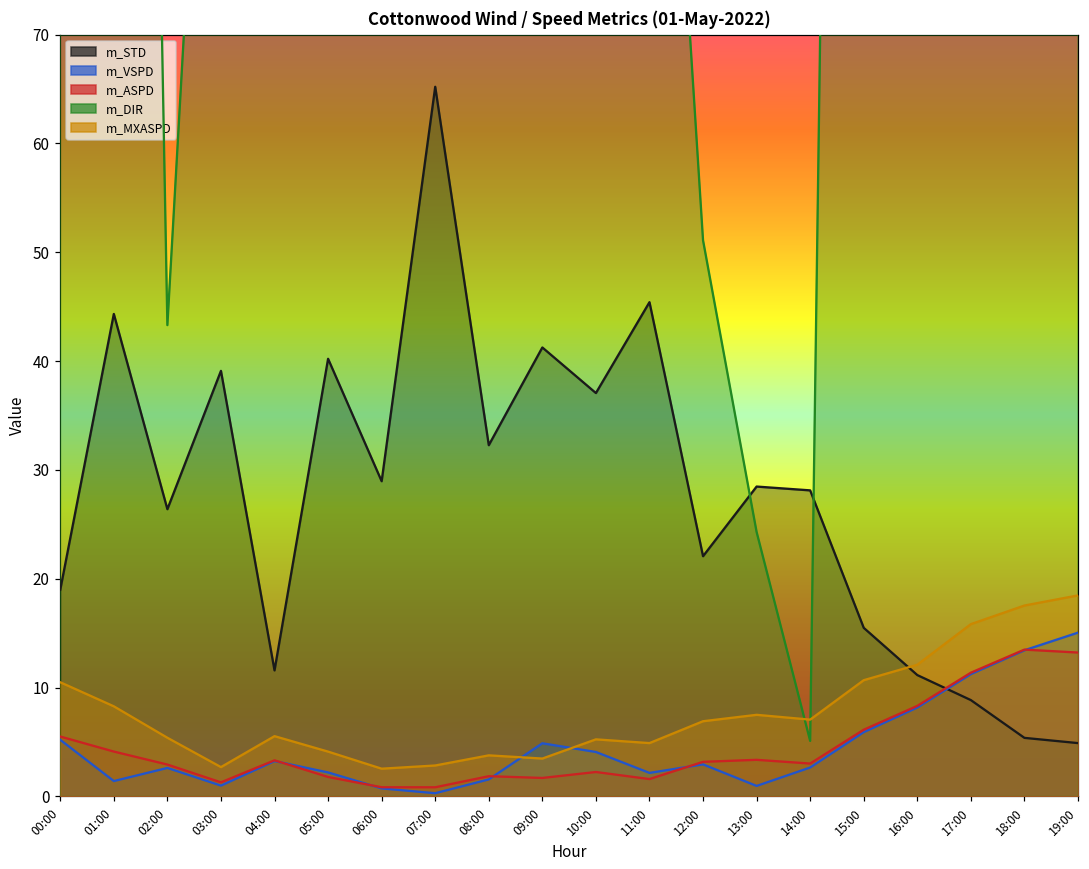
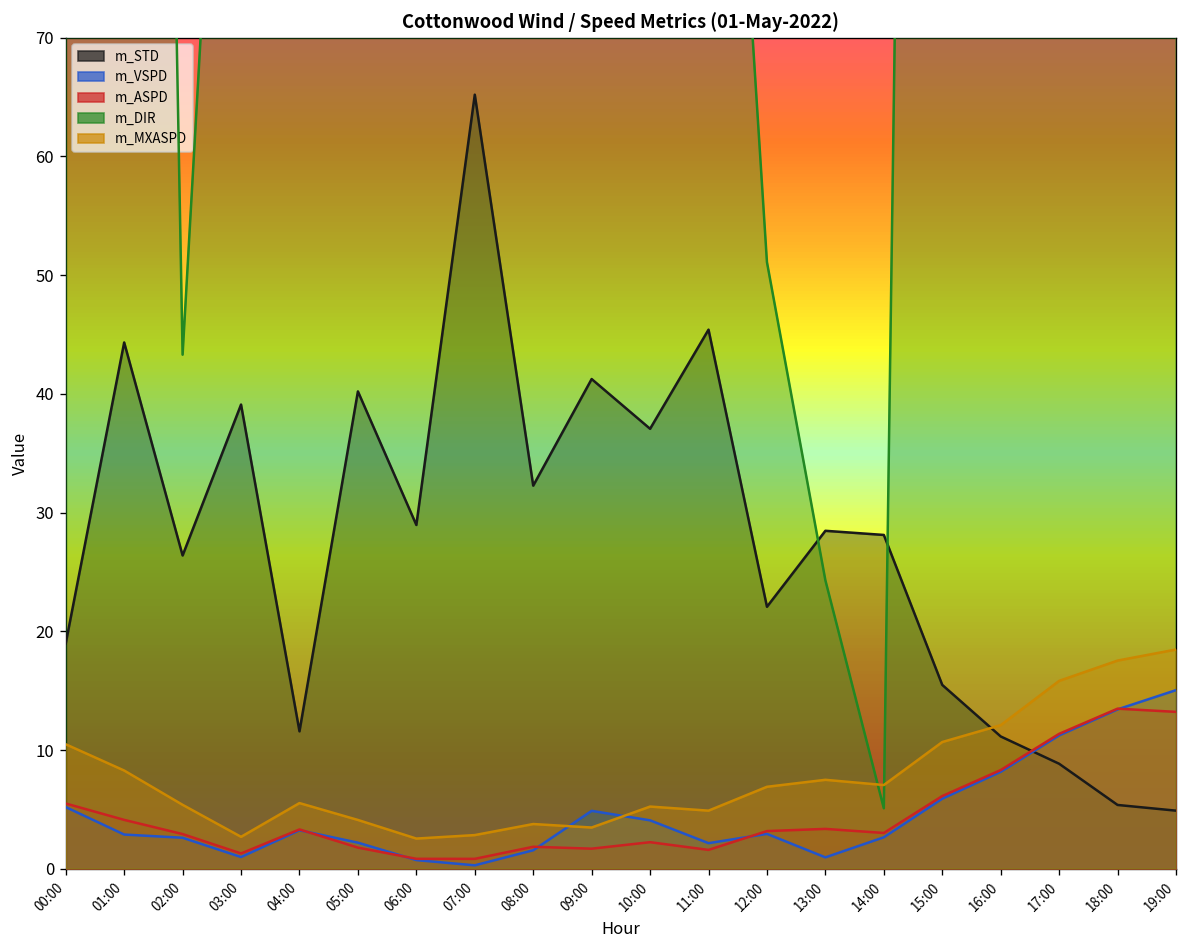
m_VSPD, 01:00: 1 -> 3
